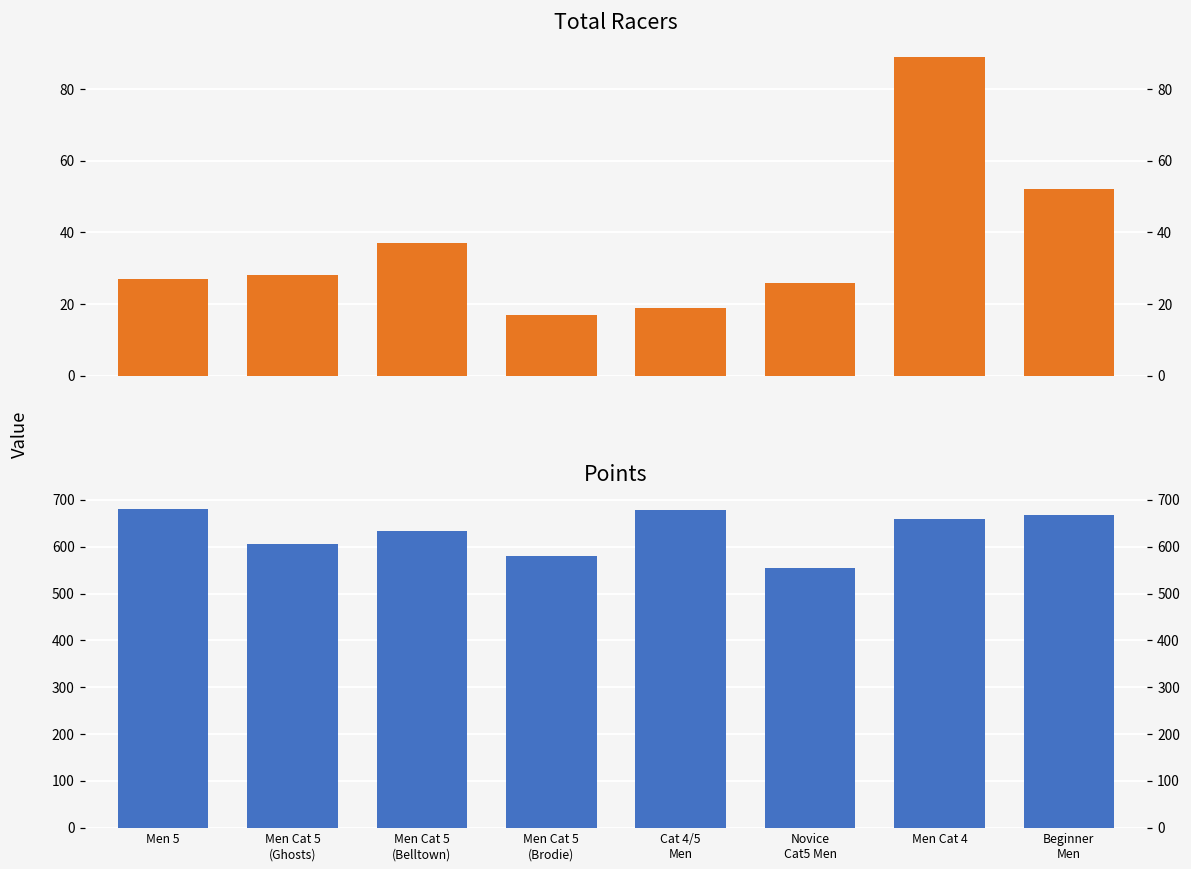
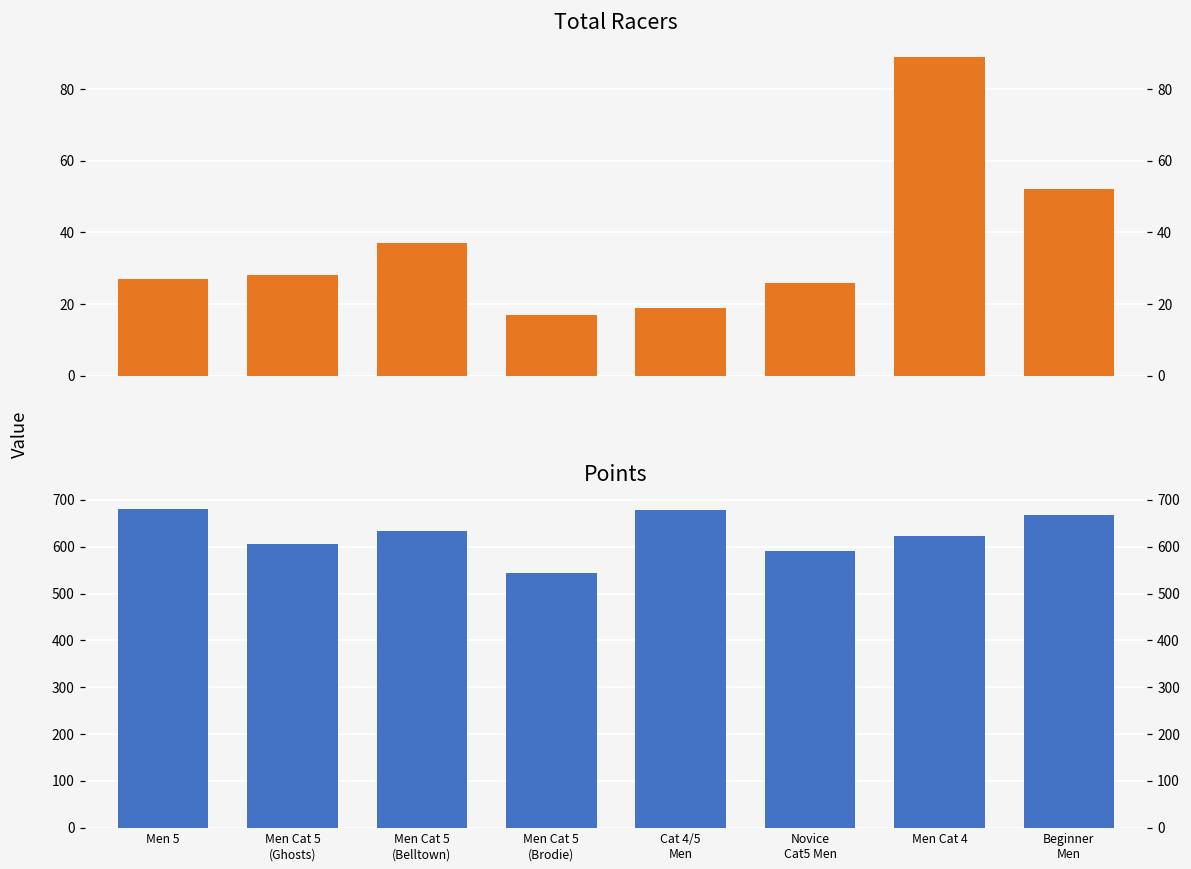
Points, Men Cat 5 (Brodie): 580 -> 540
Points, Novice Cat5 Men: 550 -> 590
Points, Men Cat 4: 660 -> 620
